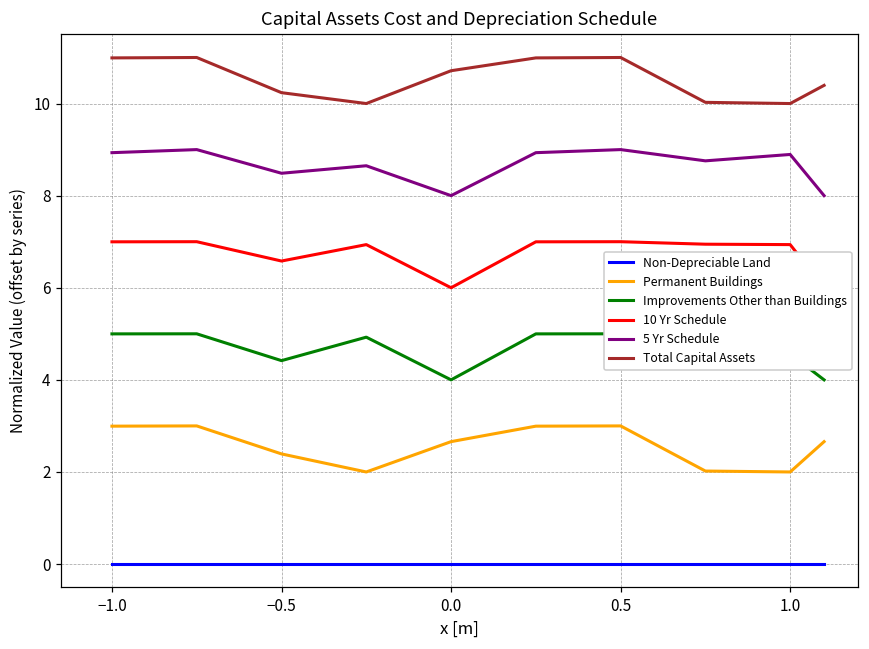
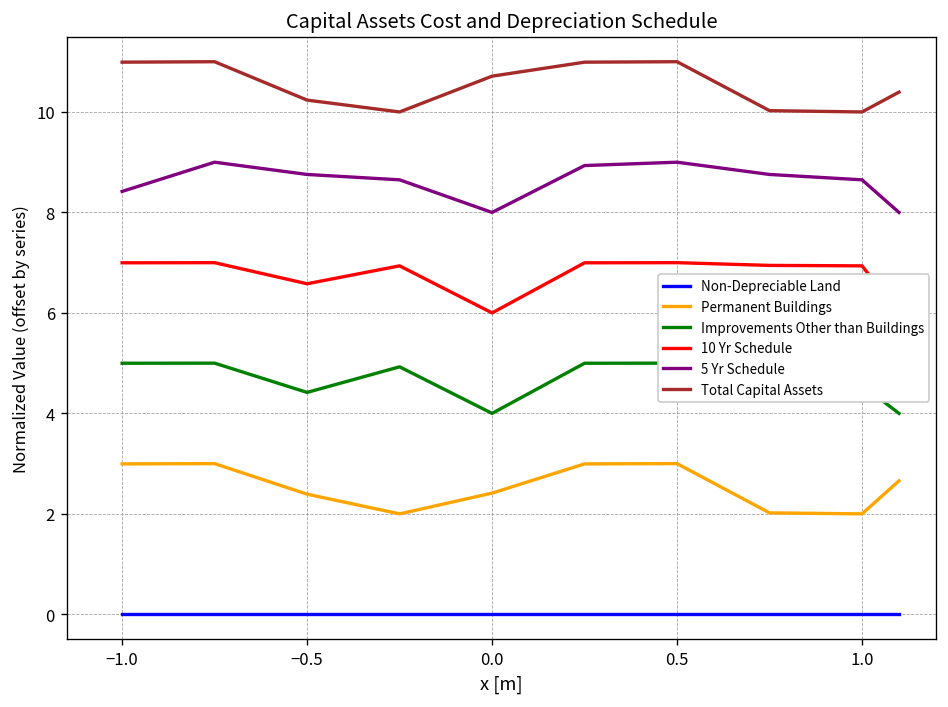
5 Yr Schedule, −1.0: 8.9 -> 8.4
5 Yr Schedule, −0.5: 8.5 -> 8.8
Permanent Buildings, 0.0: 2.7 -> 2.4
5 Yr Schedule, 1.0: 8.9 -> 8.6
